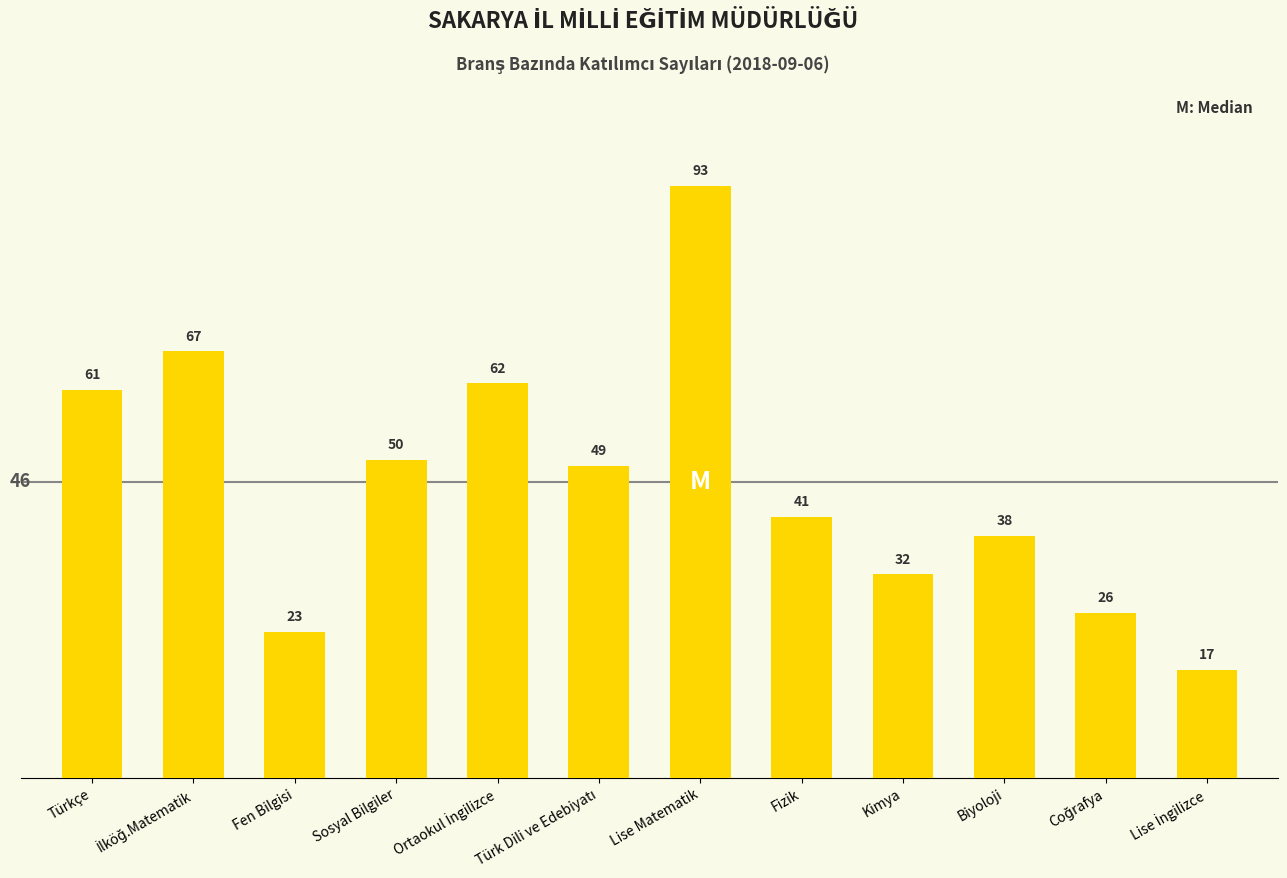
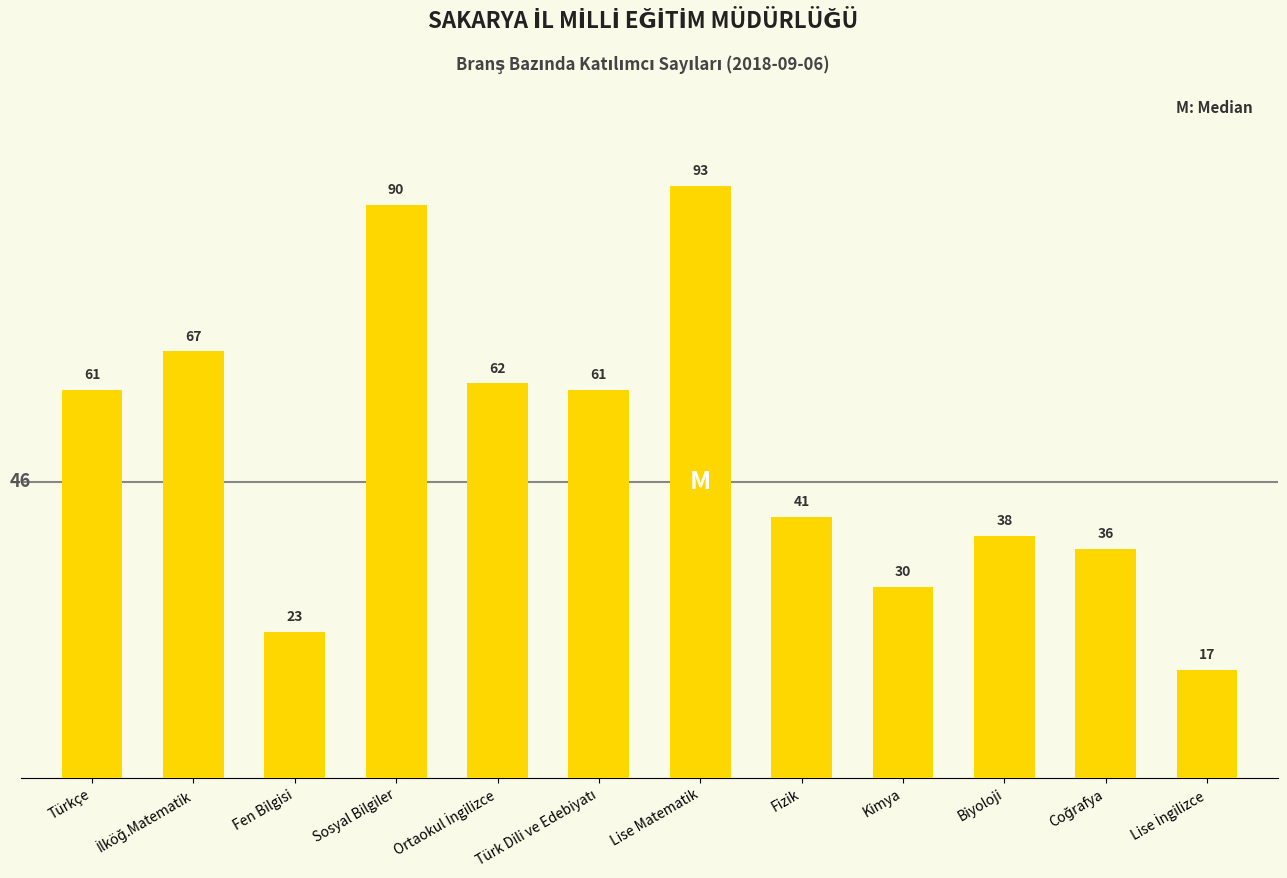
Sosyal Bilgiler: 50 -> 90
Türk Dili ve Edebiyatı: 49 -> 61
Kimya: 32 -> 30
Coğrafya: 26 -> 36
